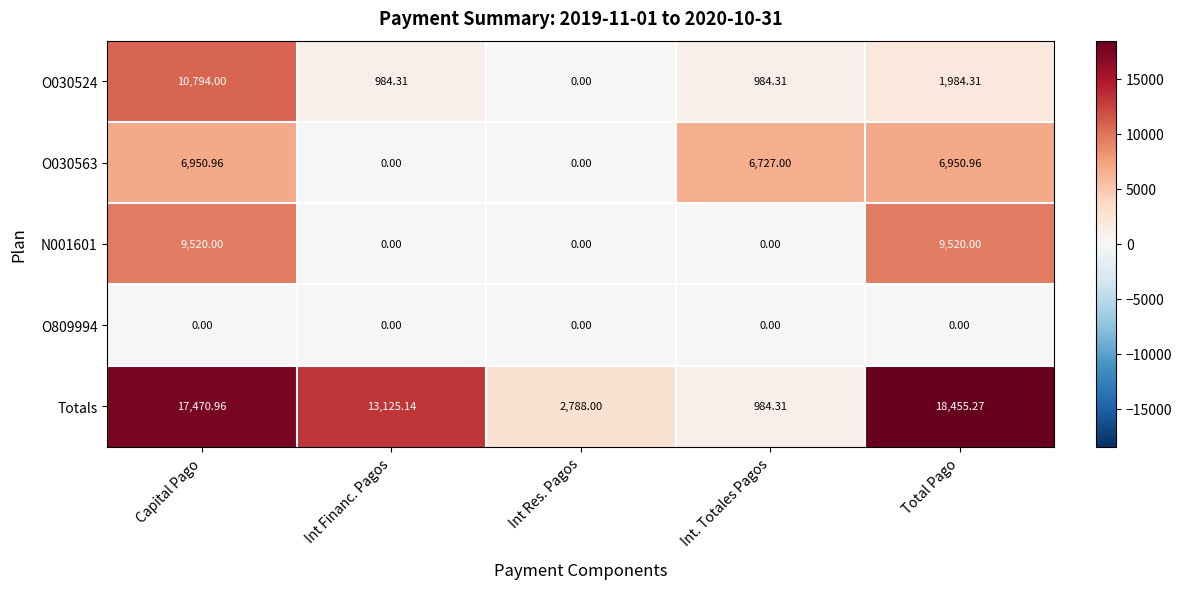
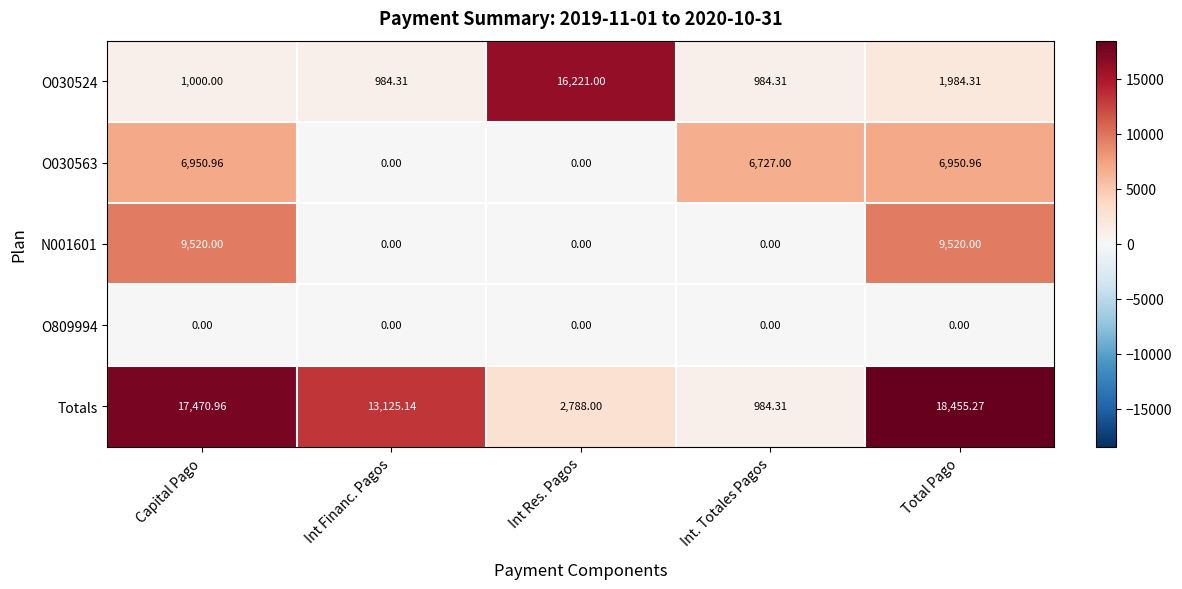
O030524, Capital Pago: 10,794.00 -> 1,000.00
O030524, Int Res. Pagos: 0.00 -> 16,221.00
